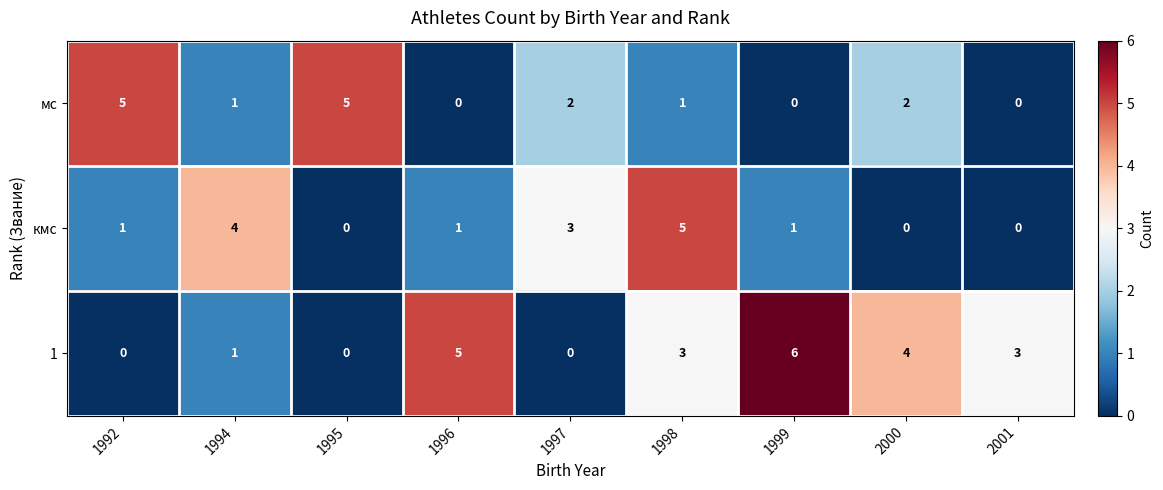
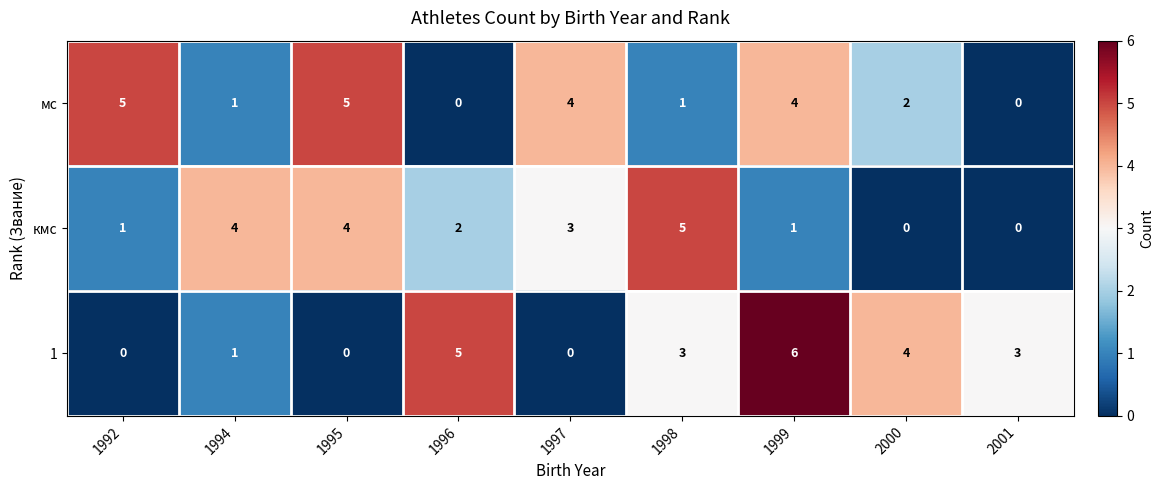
мс, 1997: 2 -> 4
мс, 1999: 0 -> 4
кмс, 1995: 0 -> 4
кмс, 1996: 1 -> 2
